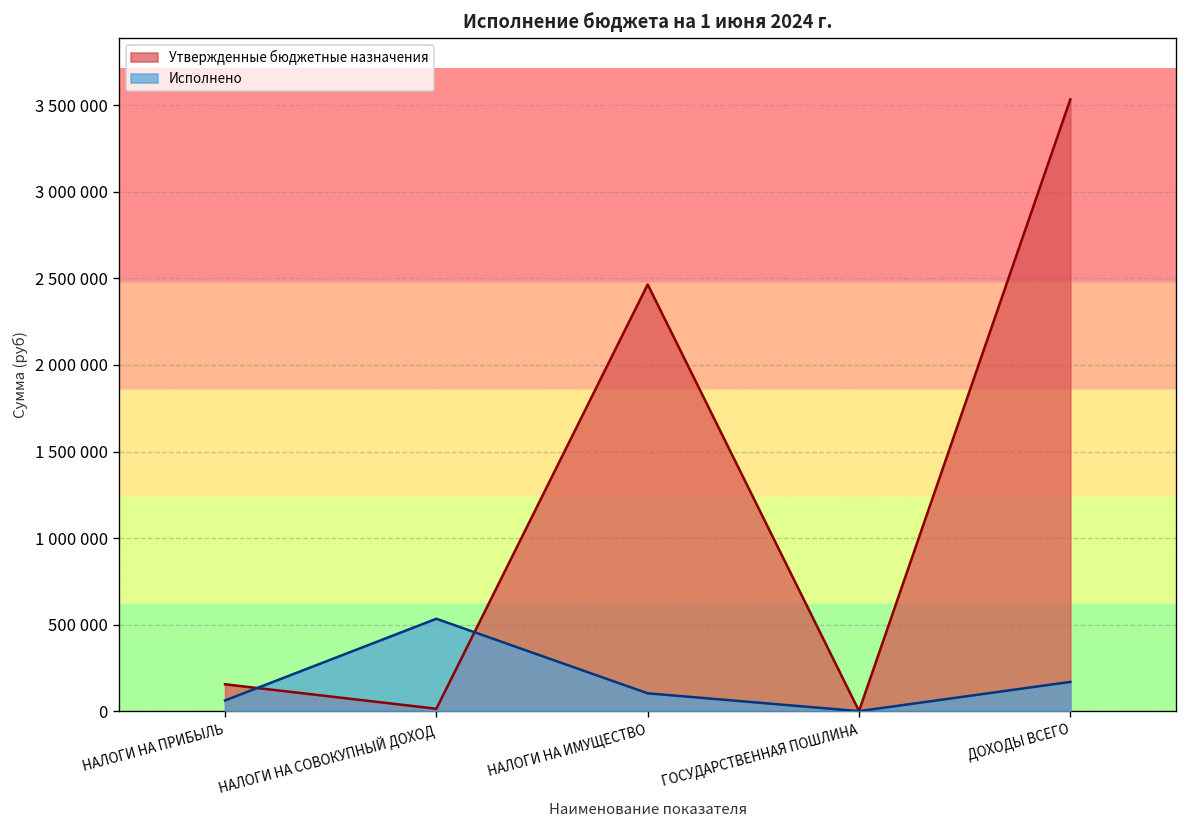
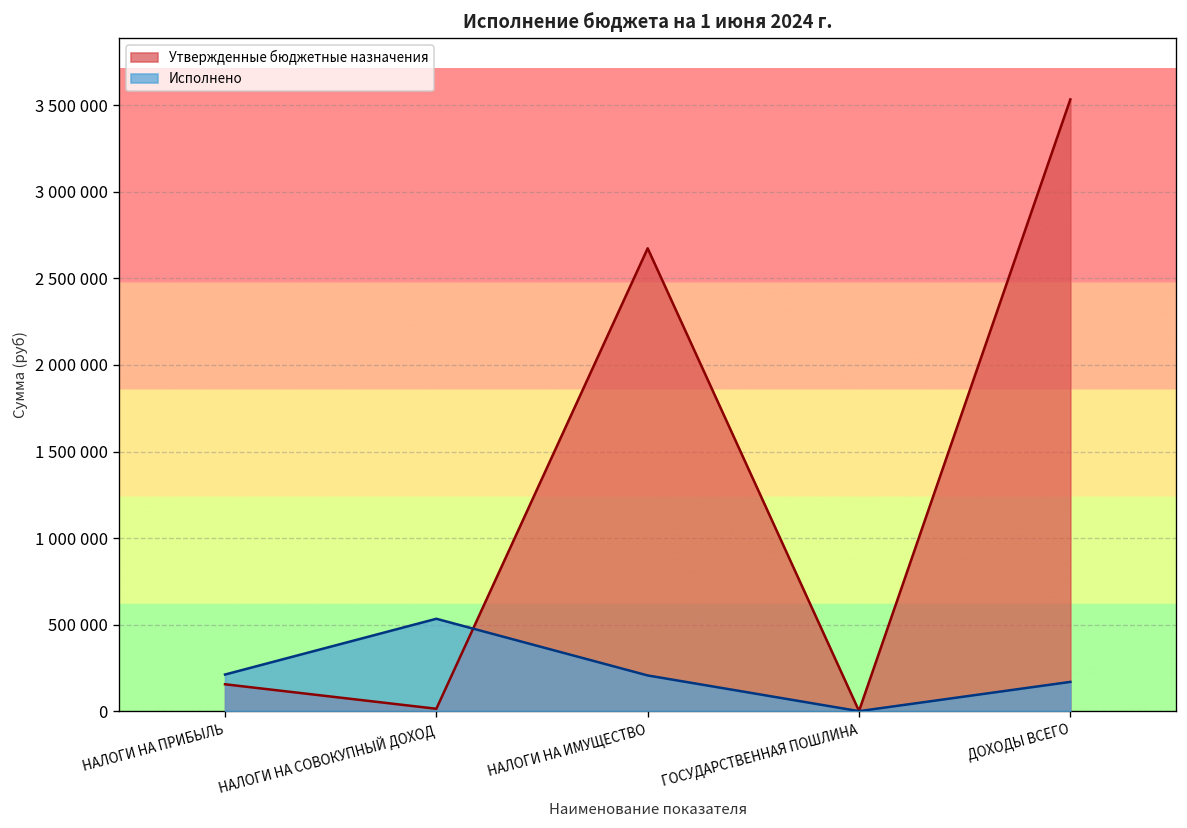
Исполнено, НАЛОГИ НА ПРИБЫЛЬ: 60000 -> 210000
Утвержденные бюджетные назначения, НАЛОГИ НА ИМУЩЕСТВО: 2470000 -> 2670000
Исполнено, НАЛОГИ НА ИМУЩЕСТВО: 100000 -> 210000
